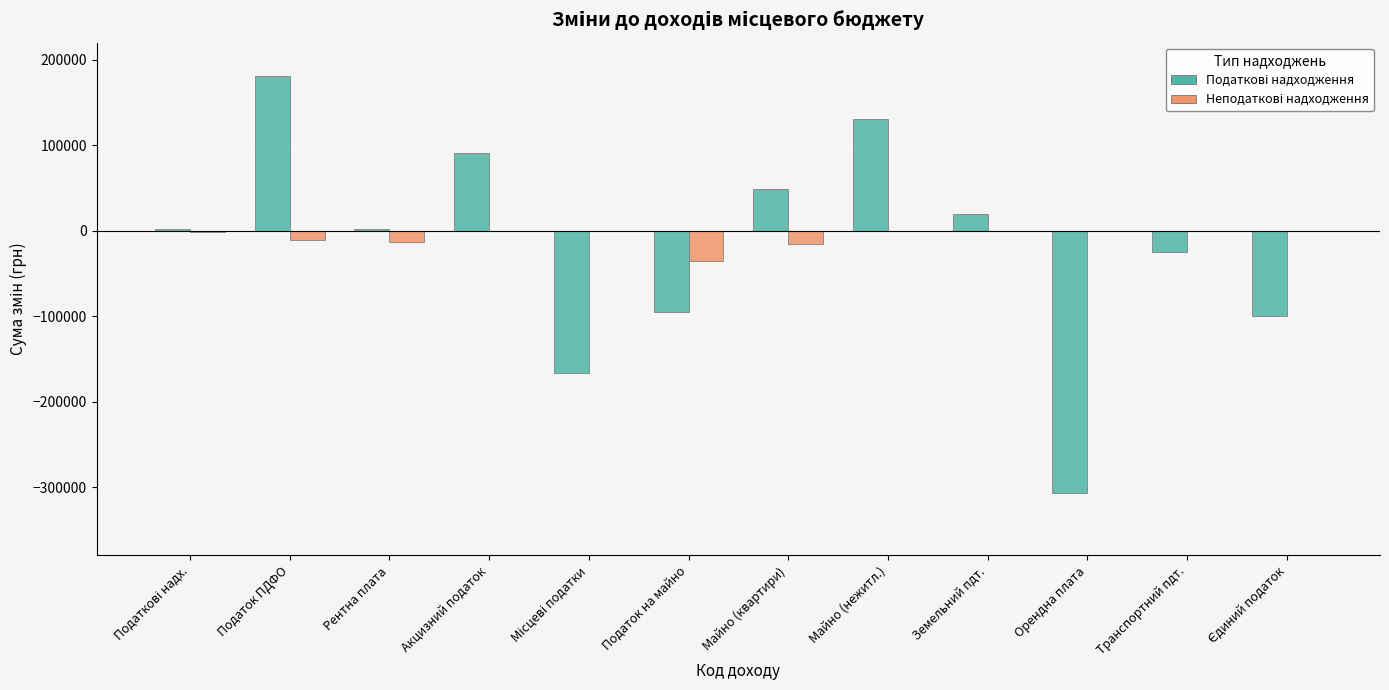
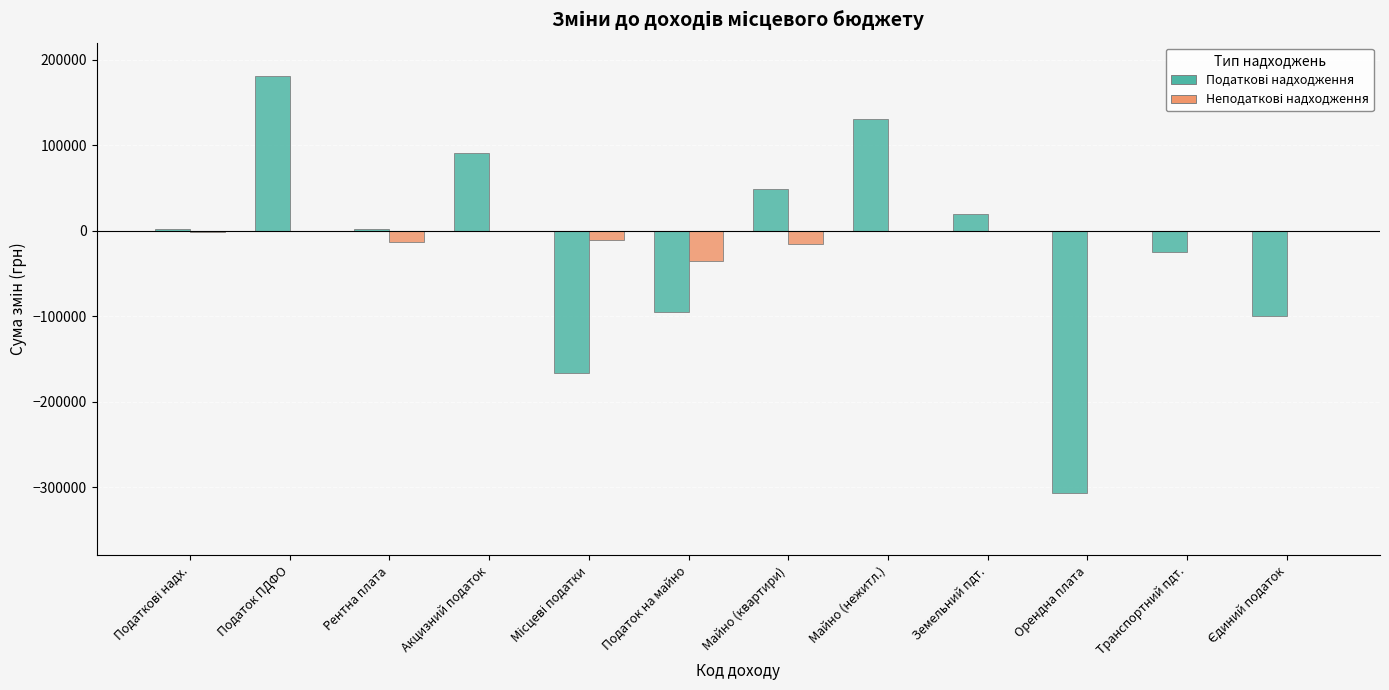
Неподаткові надходження, Податок ПДФО: -10000 -> 0
Неподаткові надходження, Місцеві податки: 0 -> -10000
